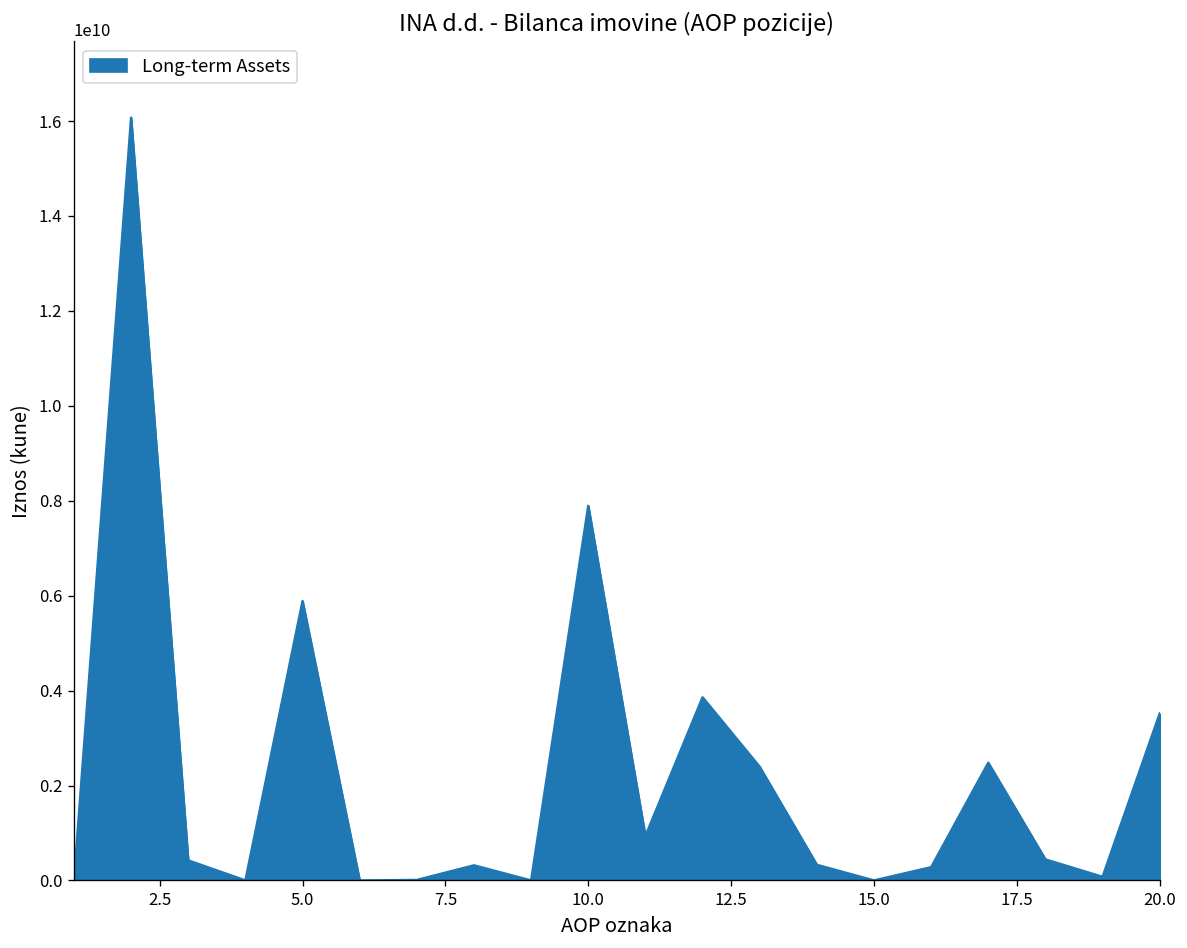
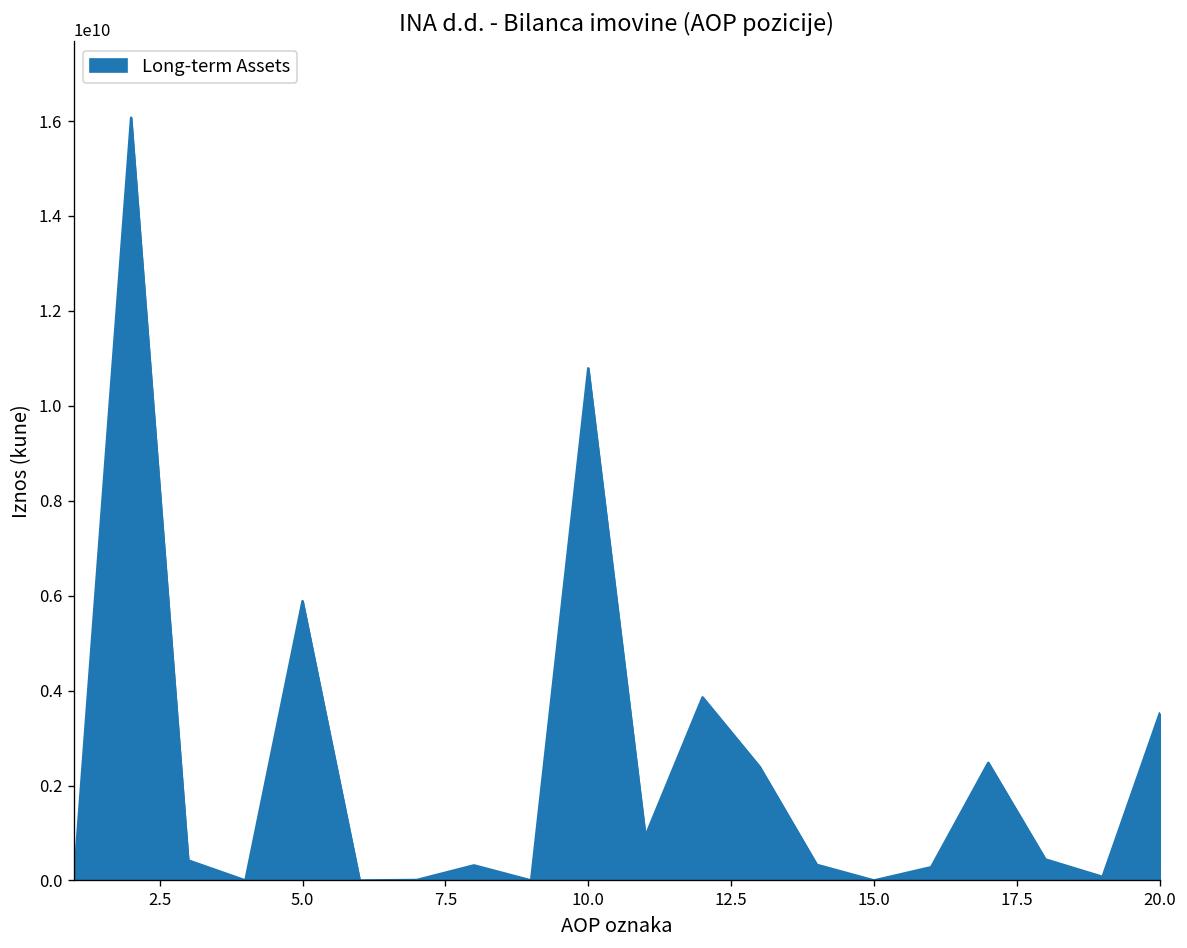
10.0: 7900000000 -> 10800000000
